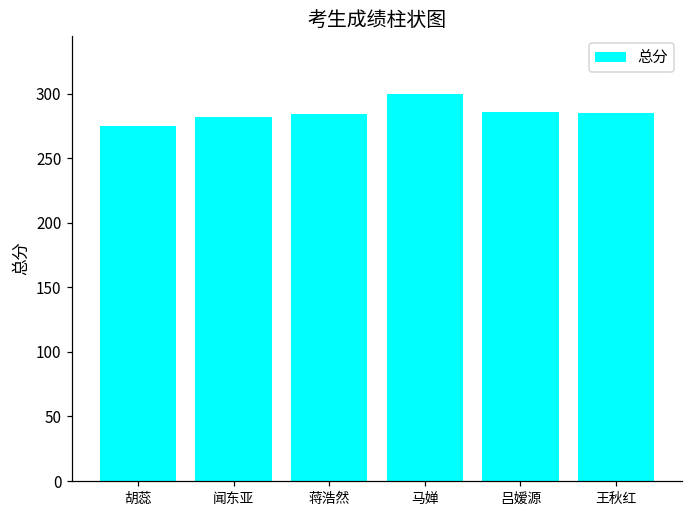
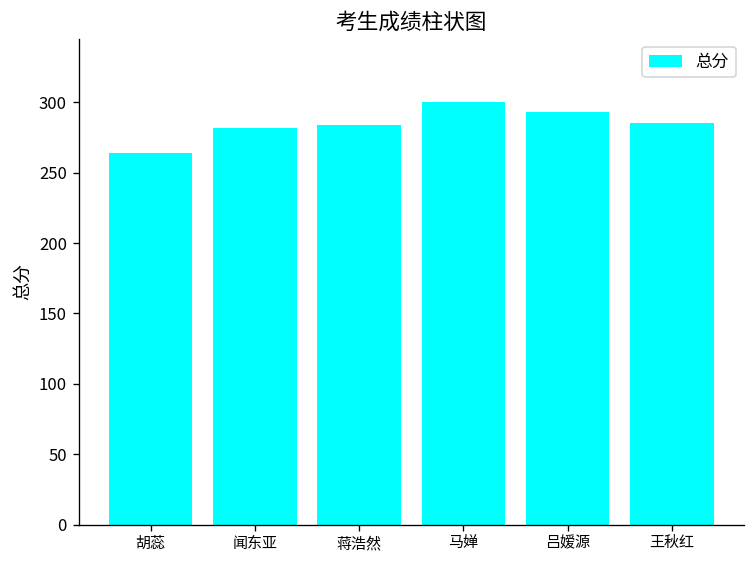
胡蕊: 275 -> 264
吕嫒源: 286 -> 293
